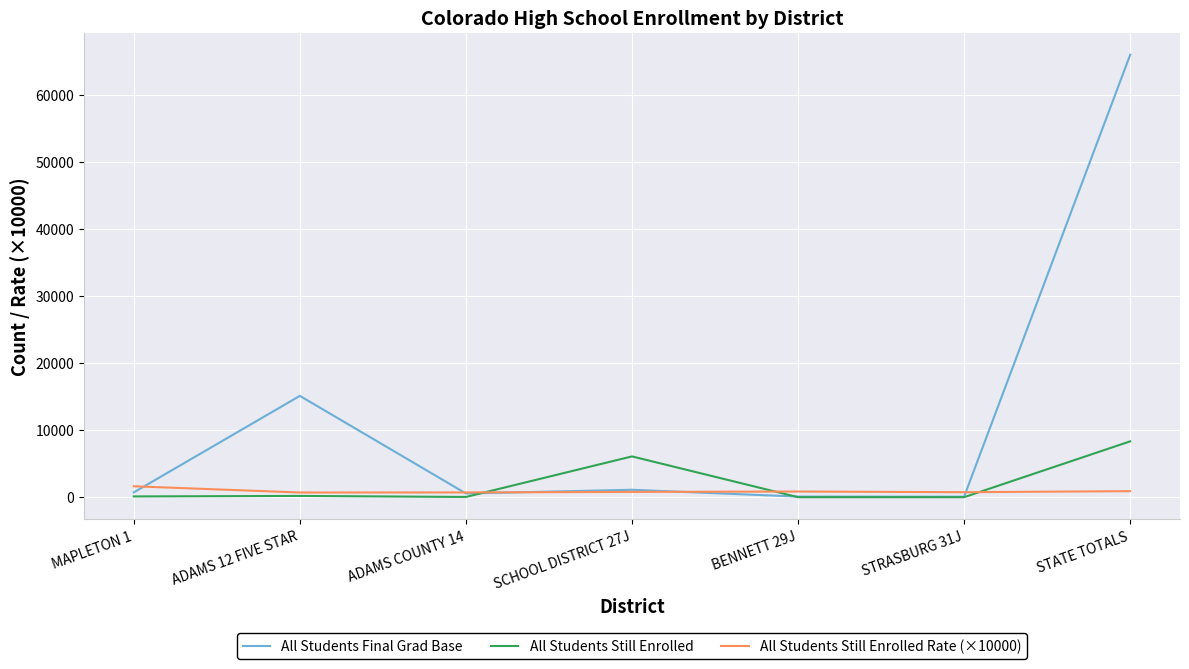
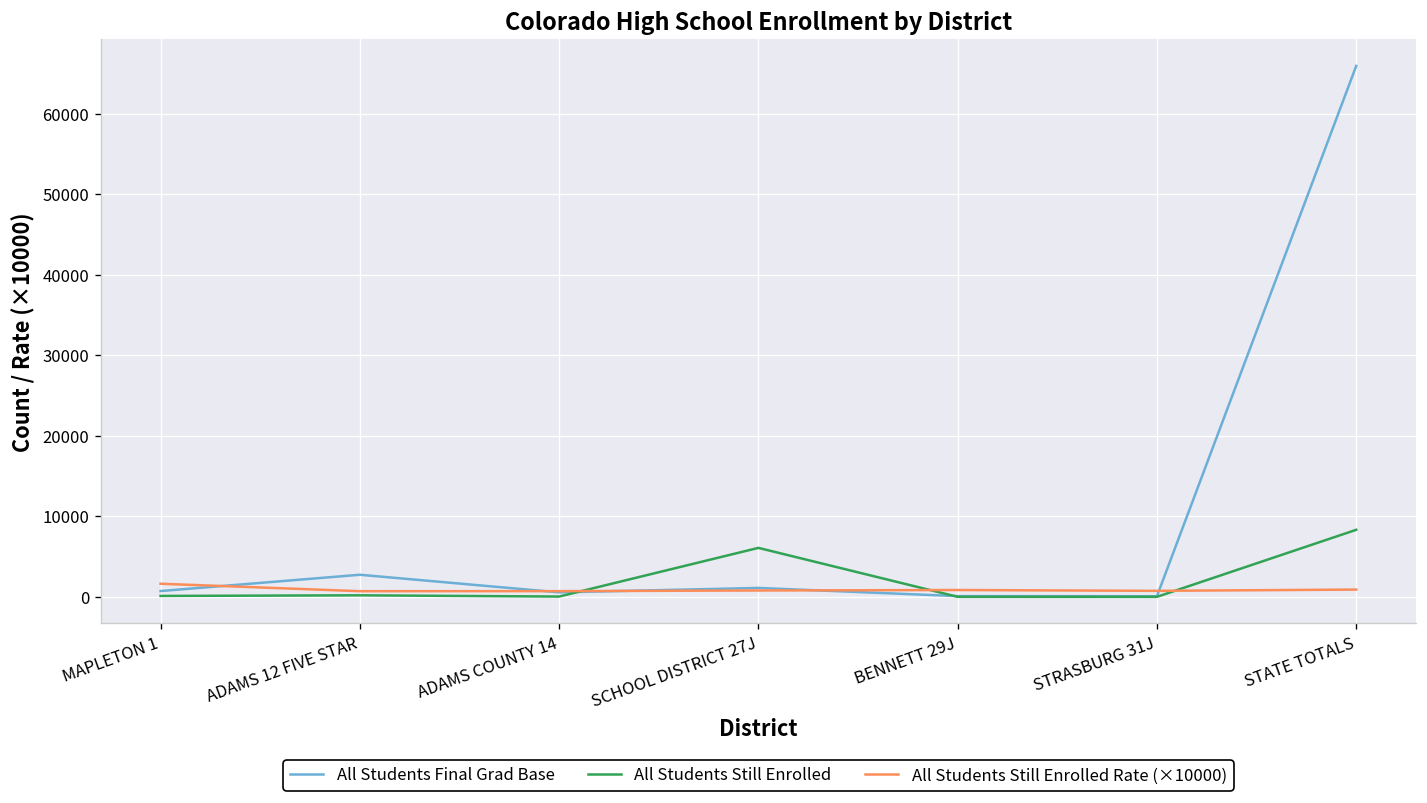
All Students Final Grad Base, ADAMS 12 FIVE STAR: 15000 -> 3000
